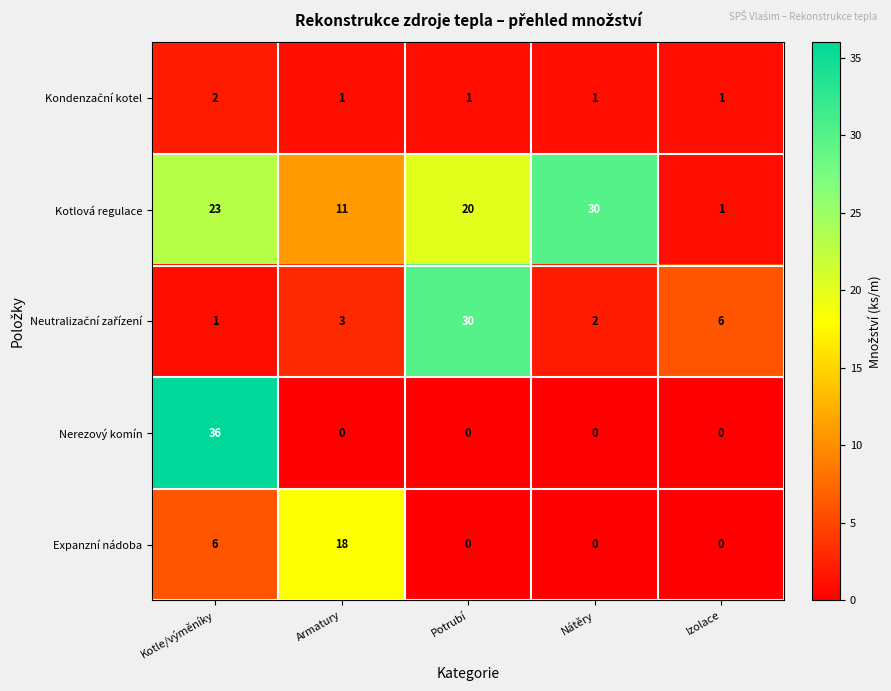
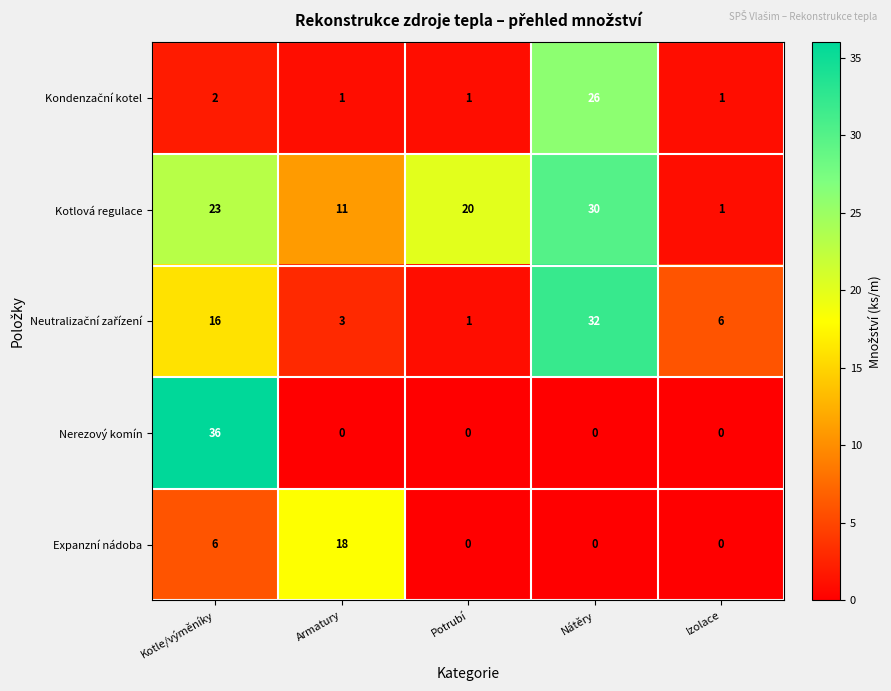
Kondenzační kotel, Nátěry: 1 -> 26
Neutralizační zařízení, Kotle/výměníky: 1 -> 16
Neutralizační zařízení, Potrubí: 30 -> 1
Neutralizační zařízení, Nátěry: 2 -> 32
